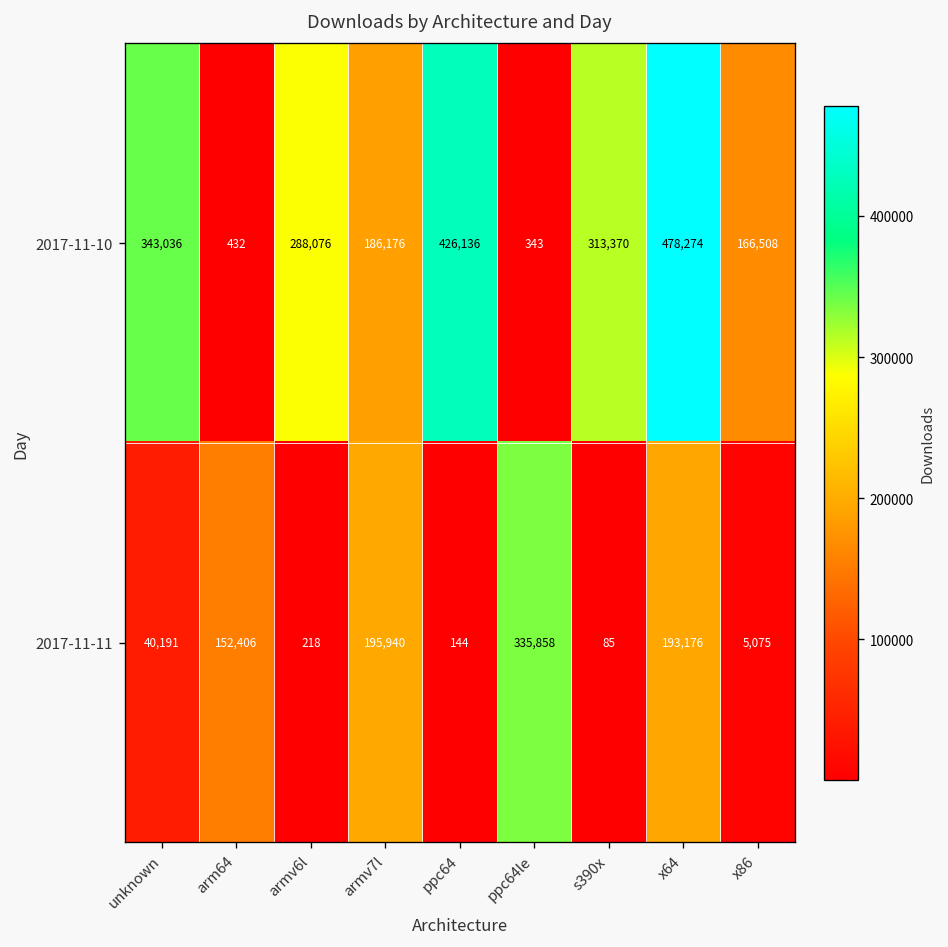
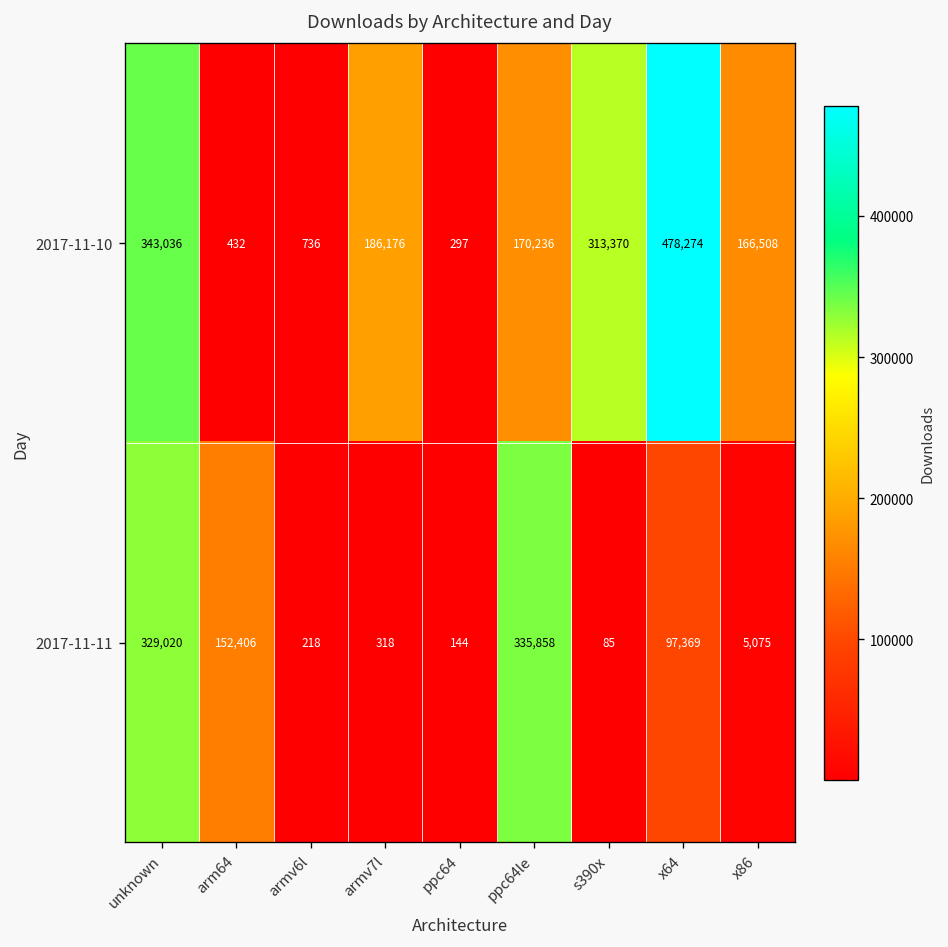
2017-11-10, armv6l: 288,076 -> 736
2017-11-10, ppc64: 426,136 -> 297
2017-11-10, ppc64le: 343 -> 170,236
2017-11-11, unknown: 40,191 -> 329,020
2017-11-11, armv7l: 195,940 -> 318
2017-11-11, x64: 193,176 -> 97,369
